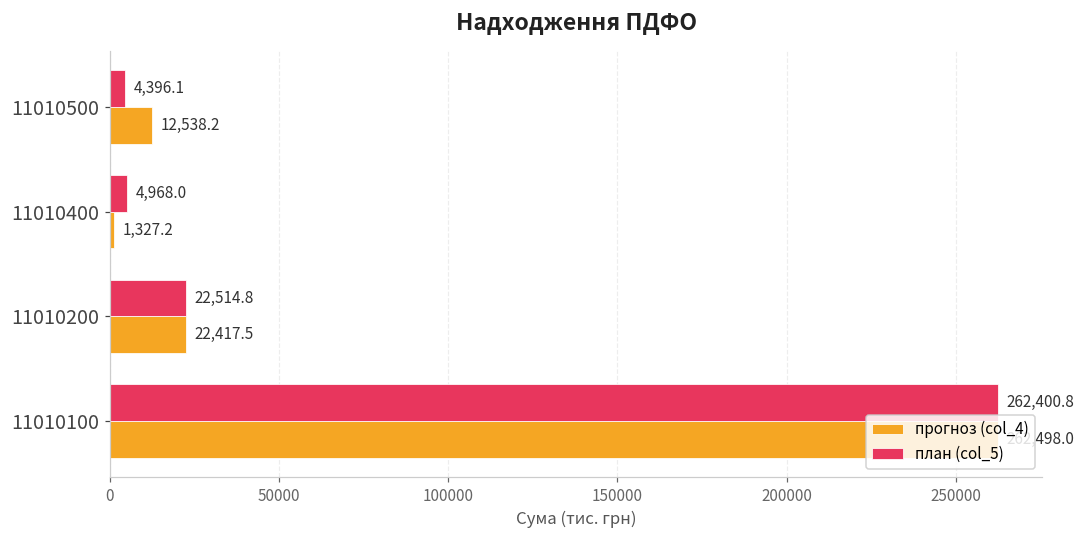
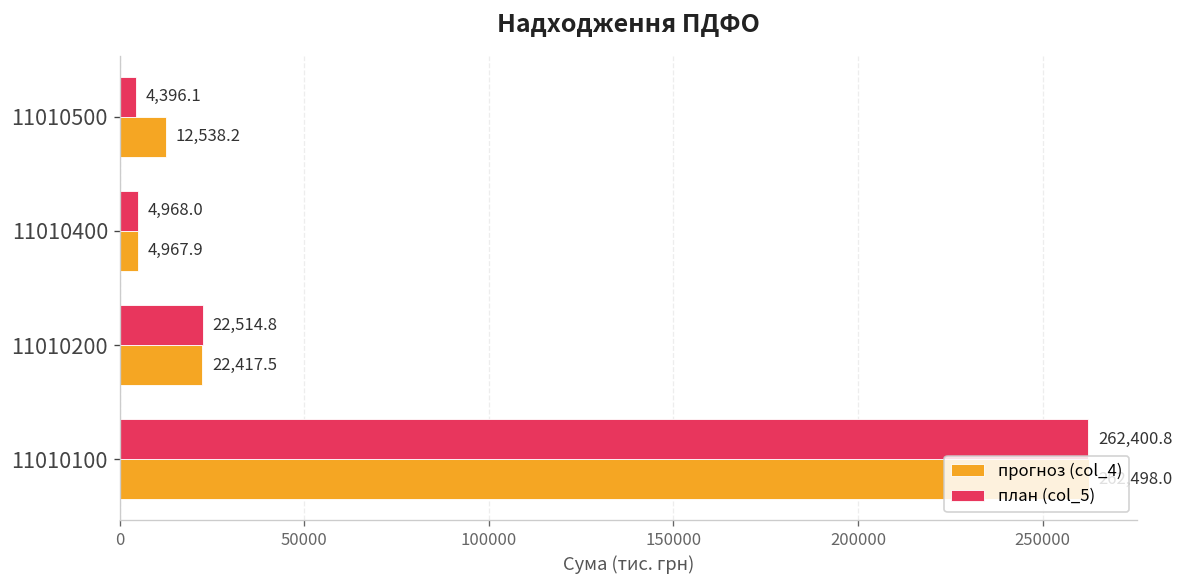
прогноз (col_4), 11010400: 1,327.2 -> 4,967.9
